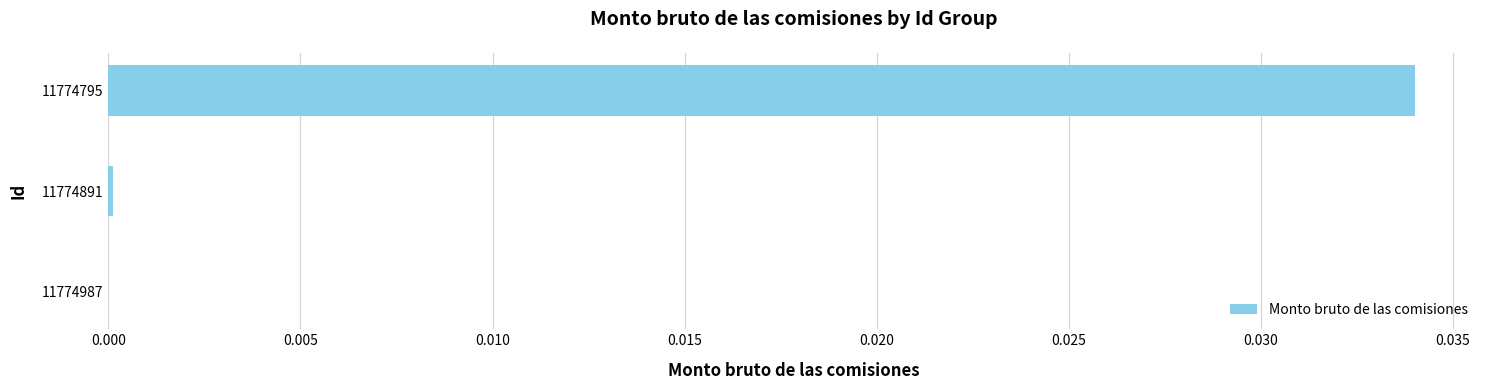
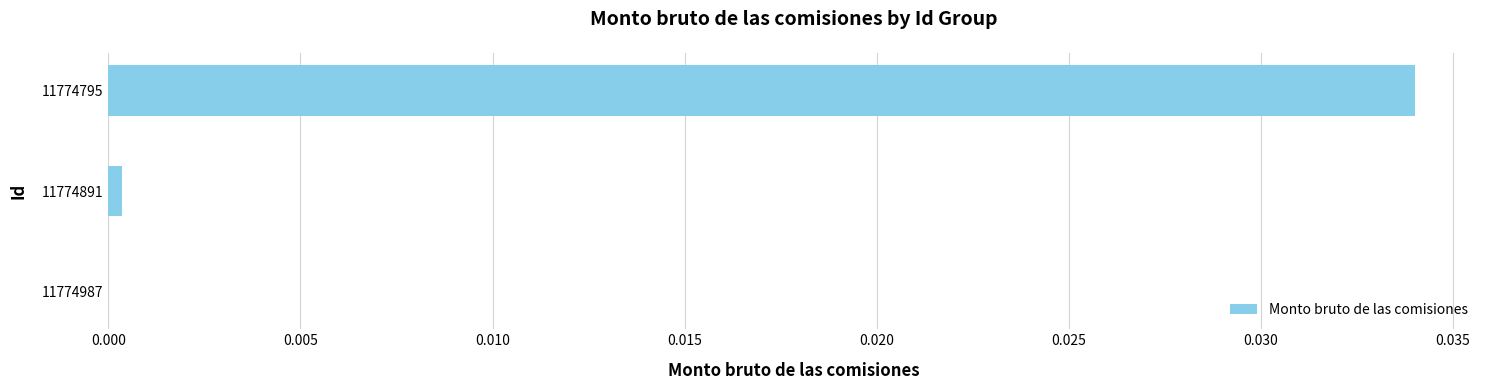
11774891: 0.0001 -> 0.0004
